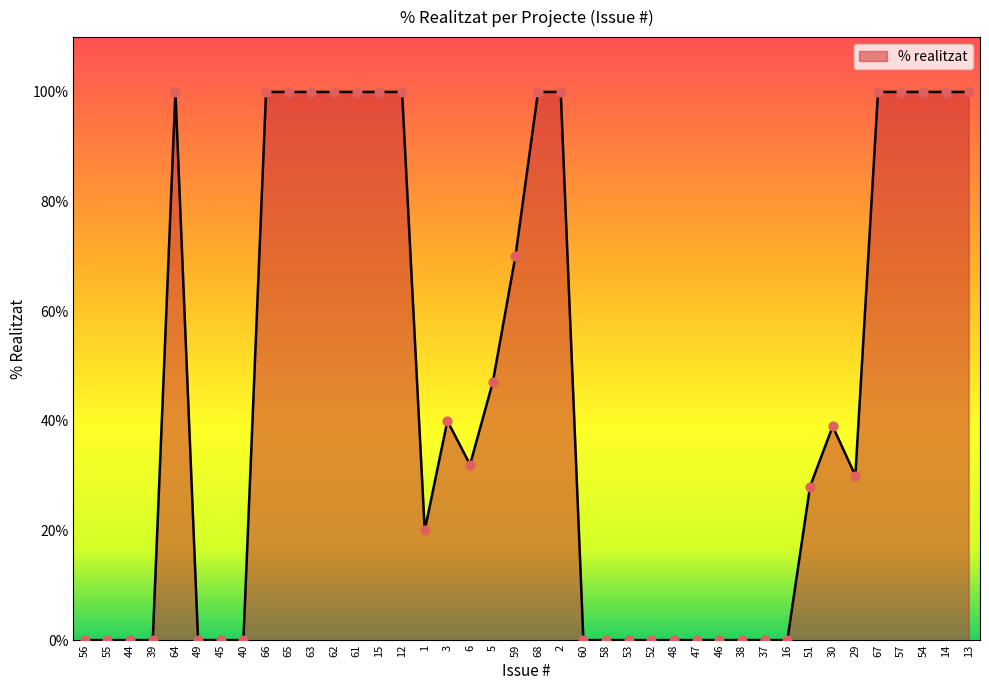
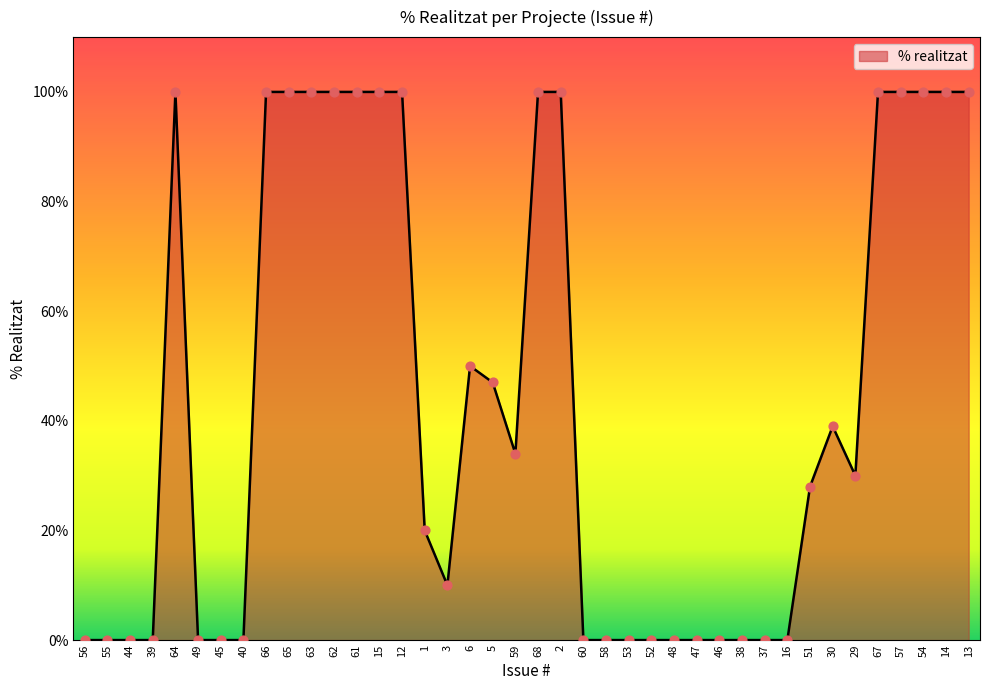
3: 40% -> 10%
6: 32% -> 50%
59: 70% -> 34%
